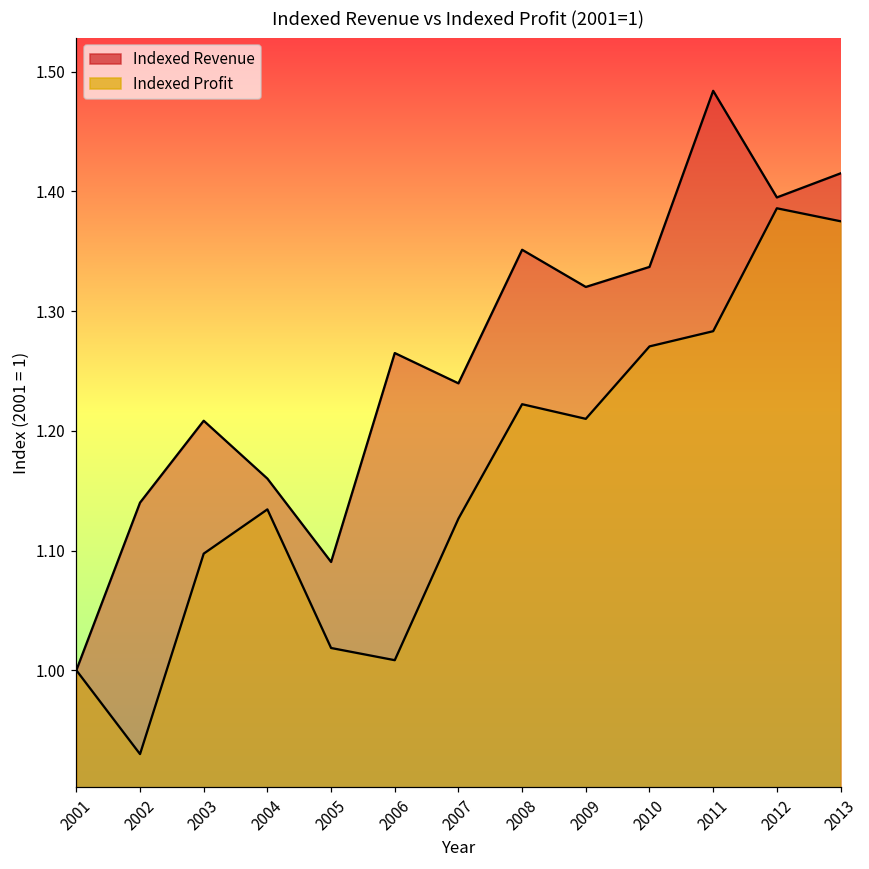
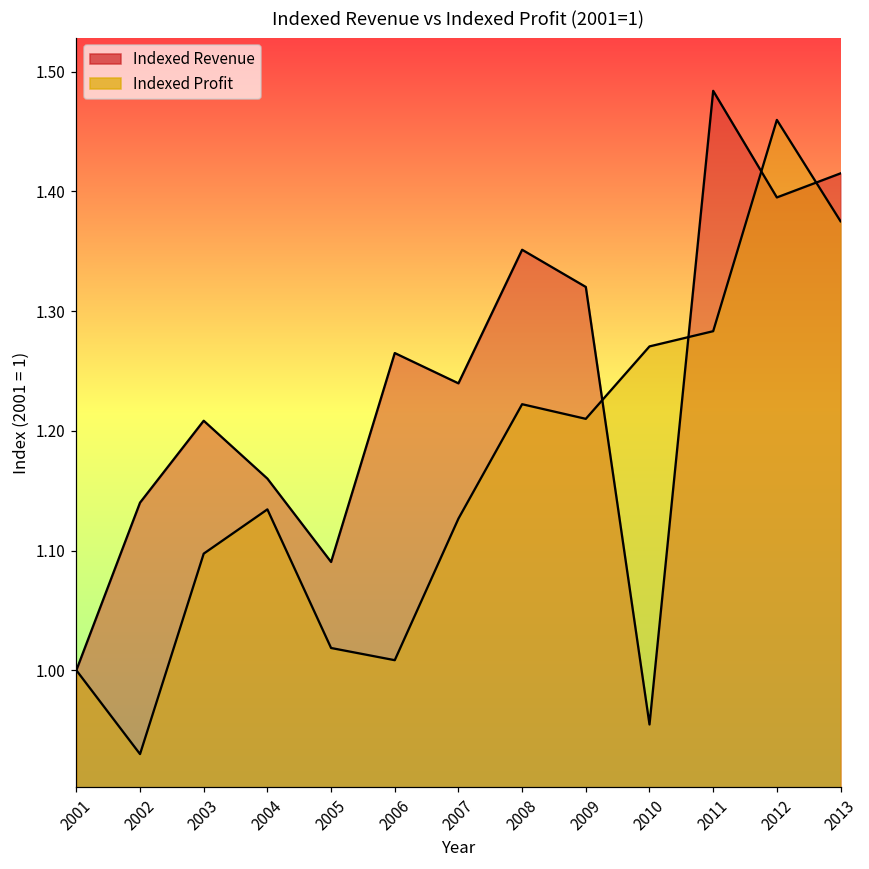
Indexed Revenue, 2010: 1.337 -> 0.955
Indexed Profit, 2012: 1.386 -> 1.460
